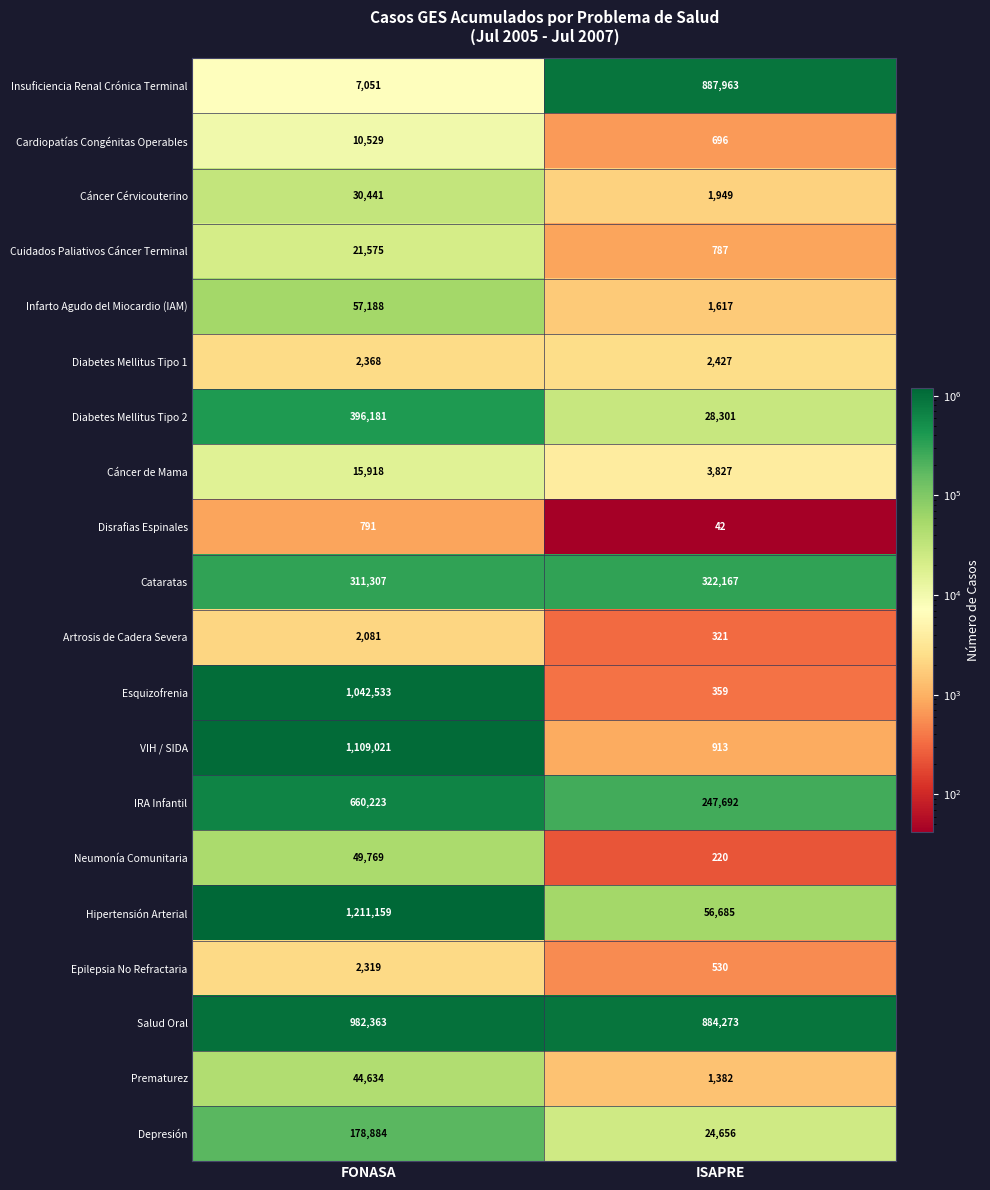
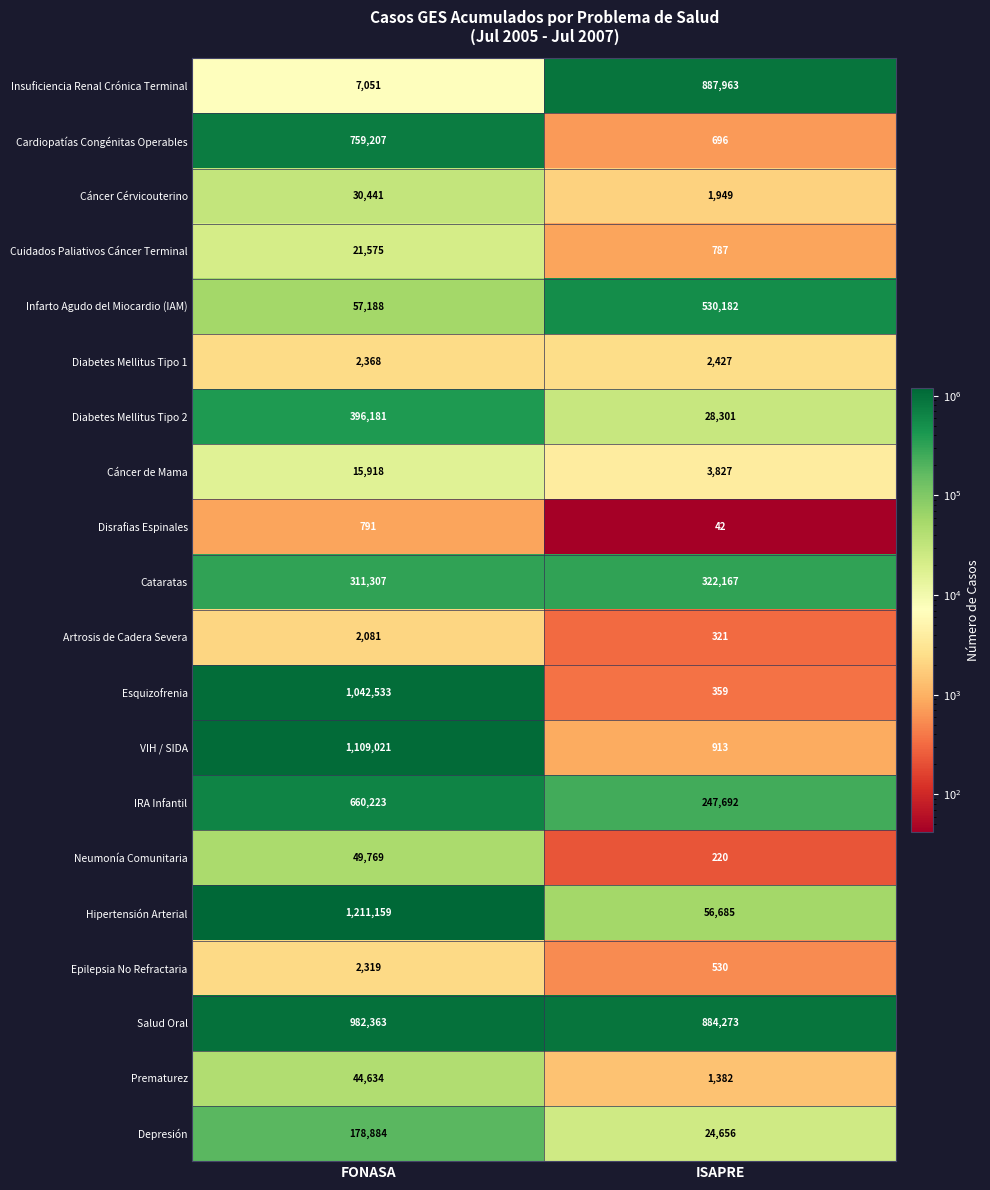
Cardiopatías Congénitas Operables, FONASA: 10,529 -> 759,207
Infarto Agudo del Miocardio (IAM), ISAPRE: 1,617 -> 530,182
